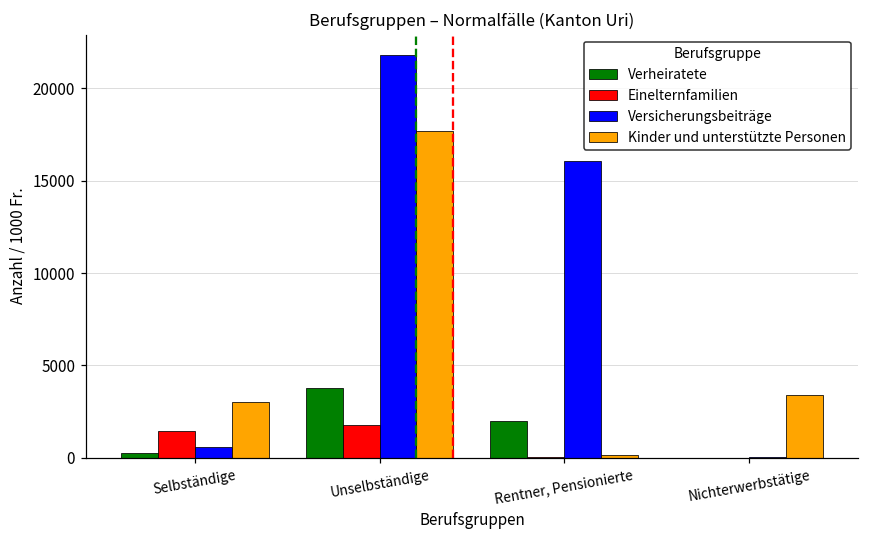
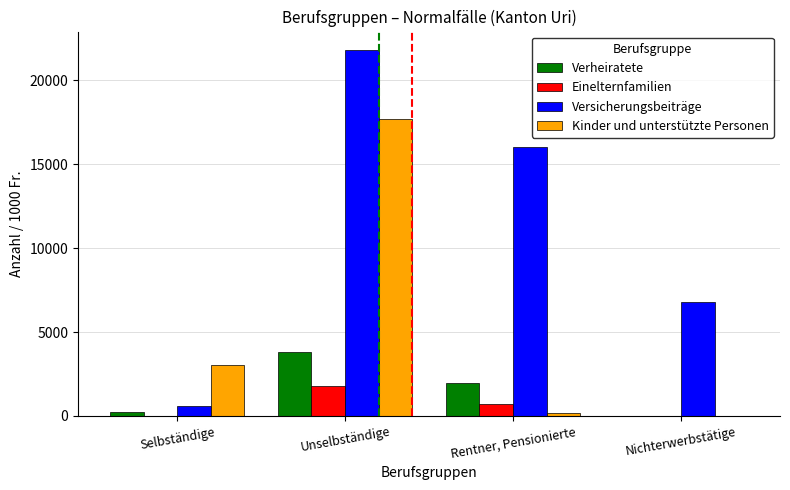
Einelternfamilien, Selbständige: 1400 -> 0
Einelternfamilien, Rentner, Pensionierte: 0 -> 700
Versicherungsbeiträge, Nichterwerbstätige: 0 -> 6800
Kinder und unterstützte Personen, Nichterwerbstätige: 3400 -> 0
